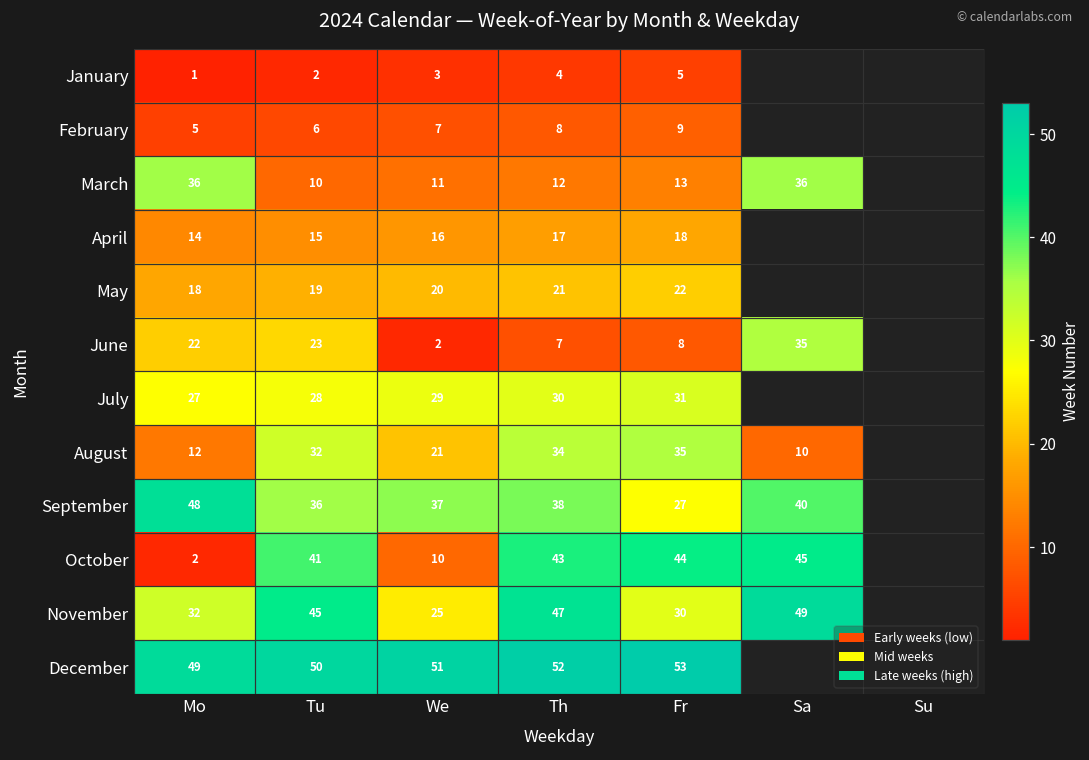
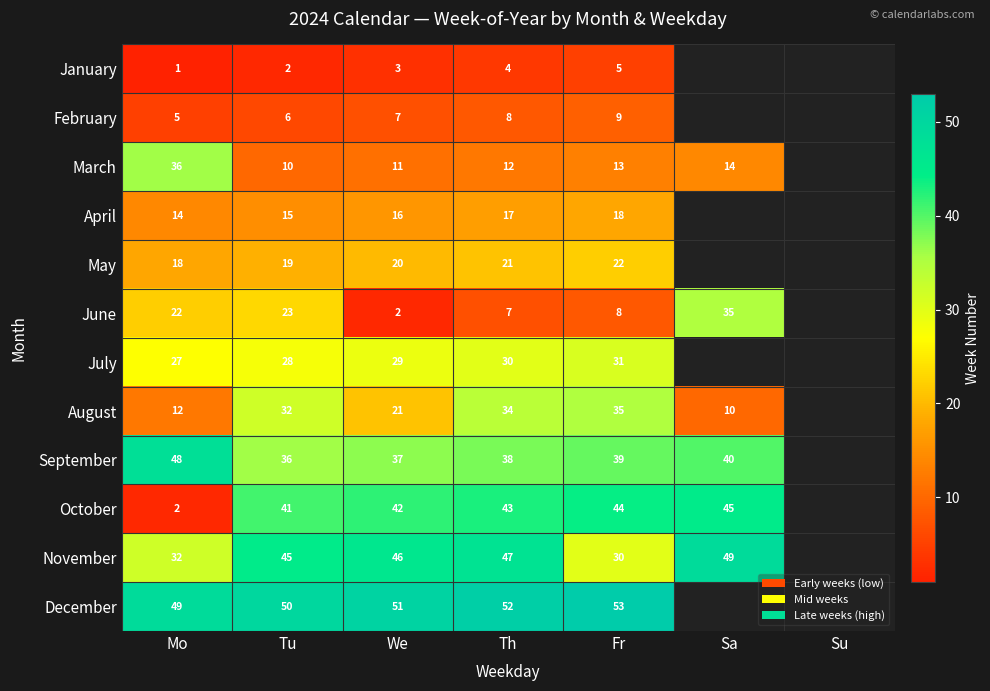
March, Sa: 36 -> 14
September, Fr: 27 -> 39
October, We: 10 -> 42
November, We: 25 -> 46
